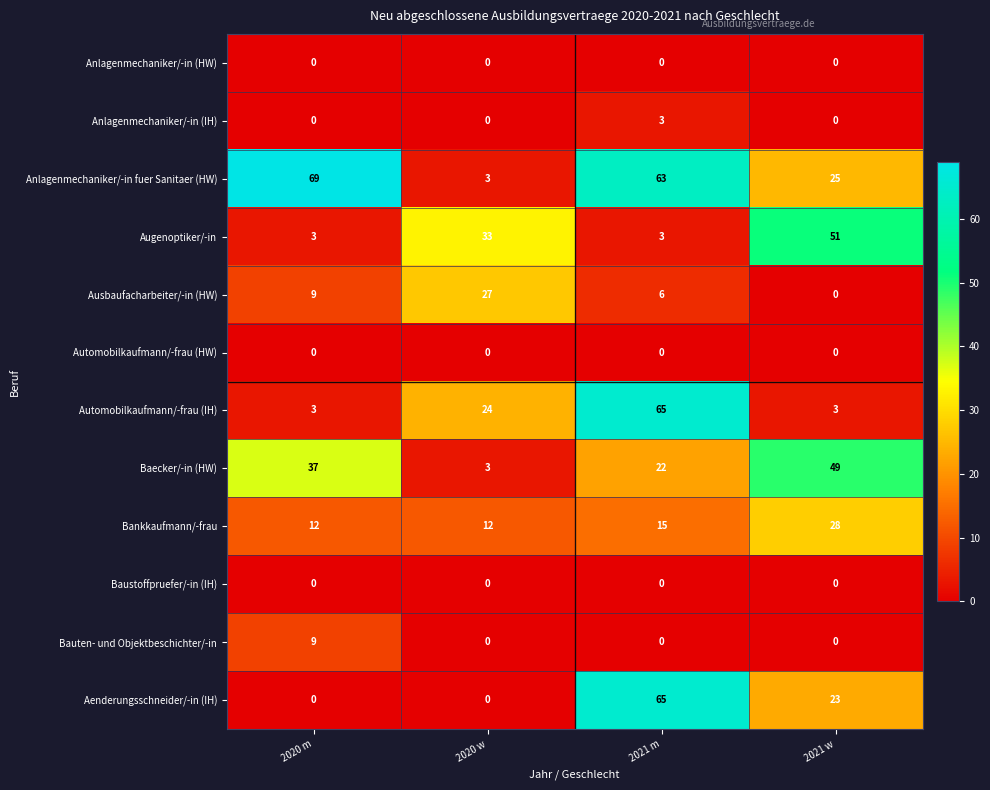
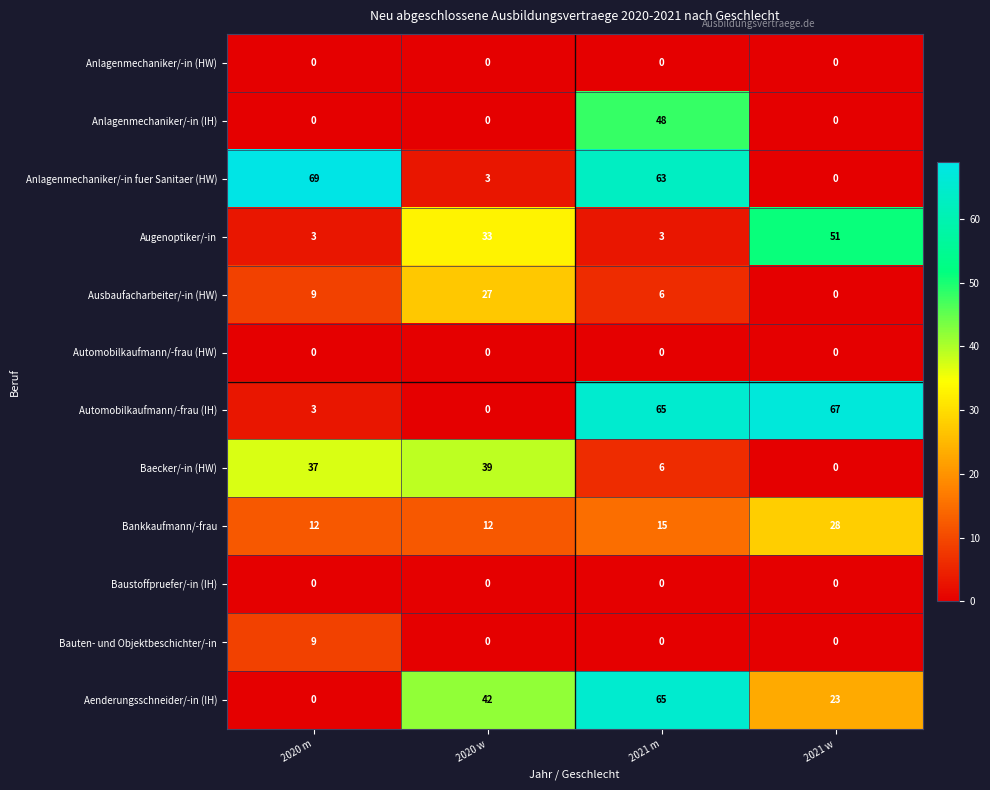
Anlagenmechaniker/-in (IH), 2021 m: 3 -> 48
Anlagenmechaniker/-in fuer Sanitaer (HW), 2021 w: 25 -> 0
Automobilkaufmann/-frau (IH), 2020 w: 24 -> 0
Automobilkaufmann/-frau (IH), 2021 w: 3 -> 67
Baecker/-in (HW), 2020 w: 3 -> 39
Baecker/-in (HW), 2021 m: 22 -> 6
Baecker/-in (HW), 2021 w: 49 -> 0
Aenderungsschneider/-in (IH), 2020 w: 0 -> 42
